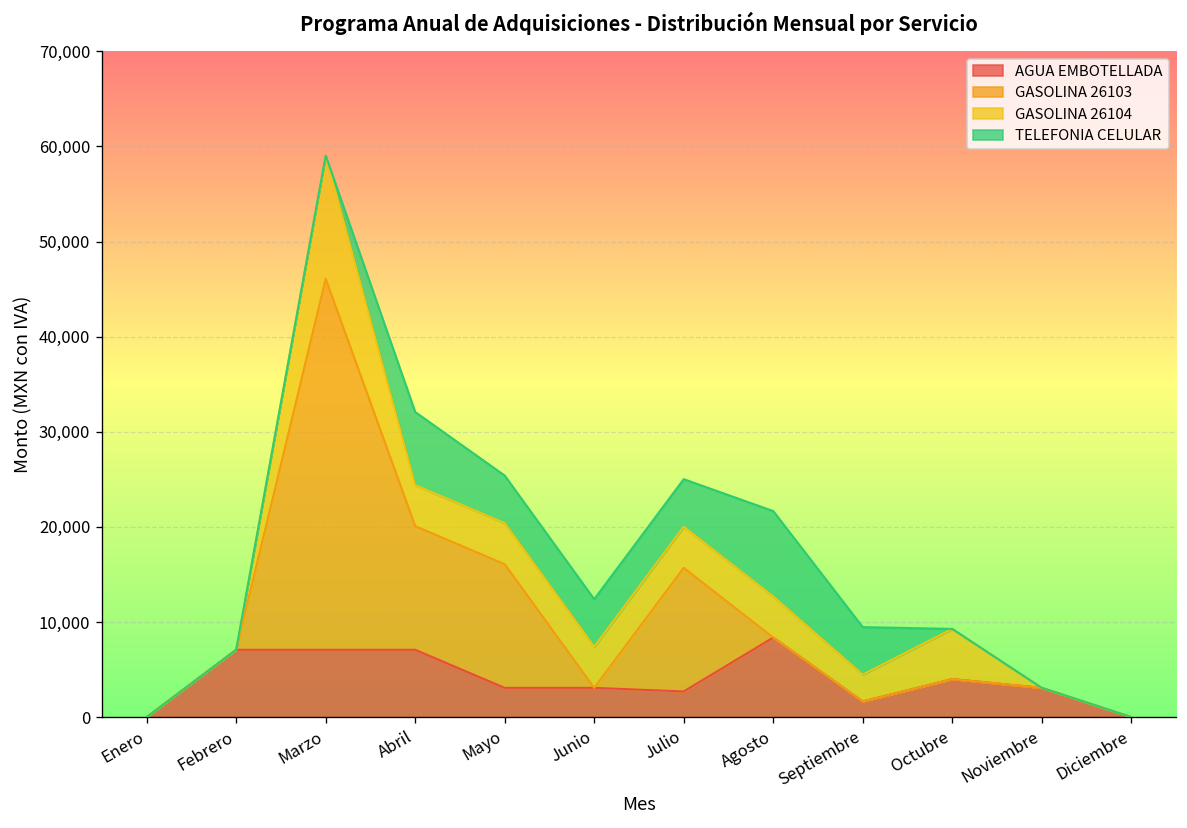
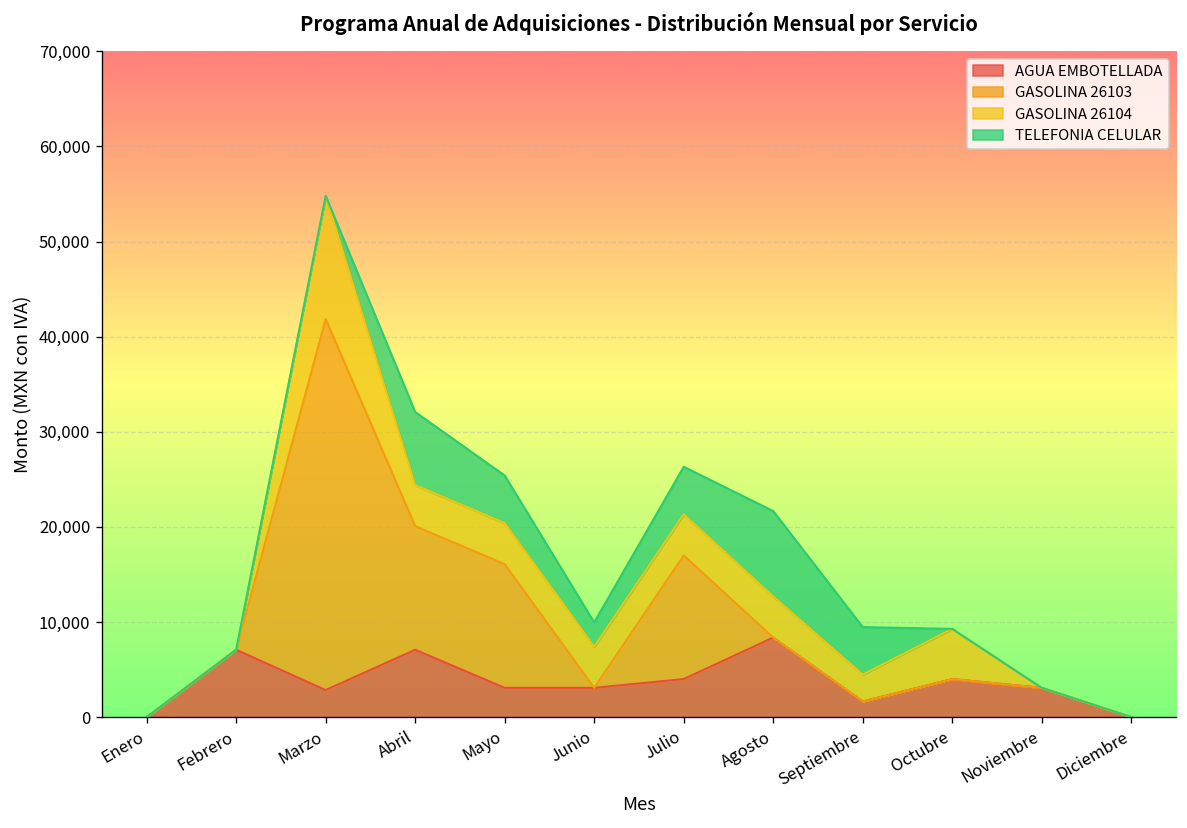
AGUA EMBOTELLADA, Marzo: 7,000 -> 3,000
TELEFONIA CELULAR, Junio: 5,000 -> 3,000
AGUA EMBOTELLADA, Julio: 3,000 -> 4,000
